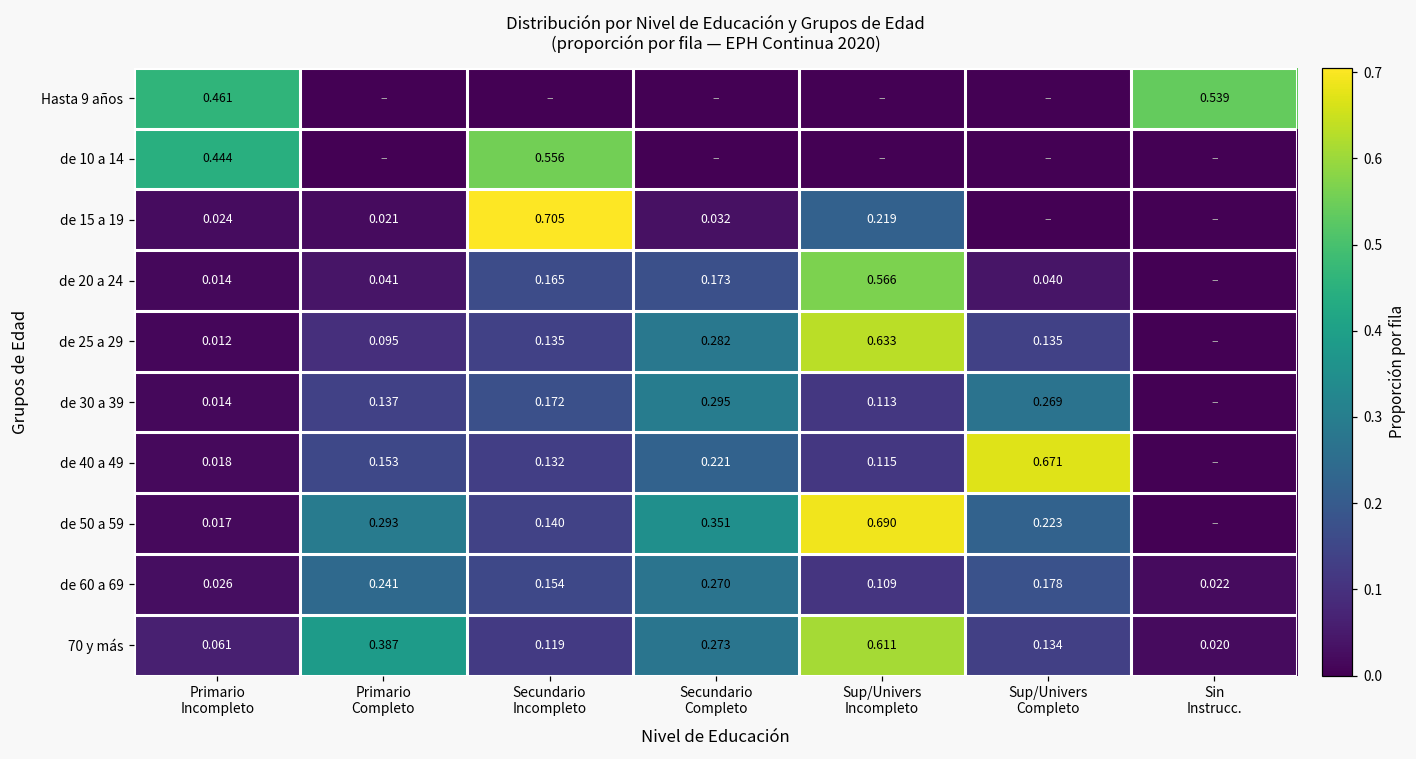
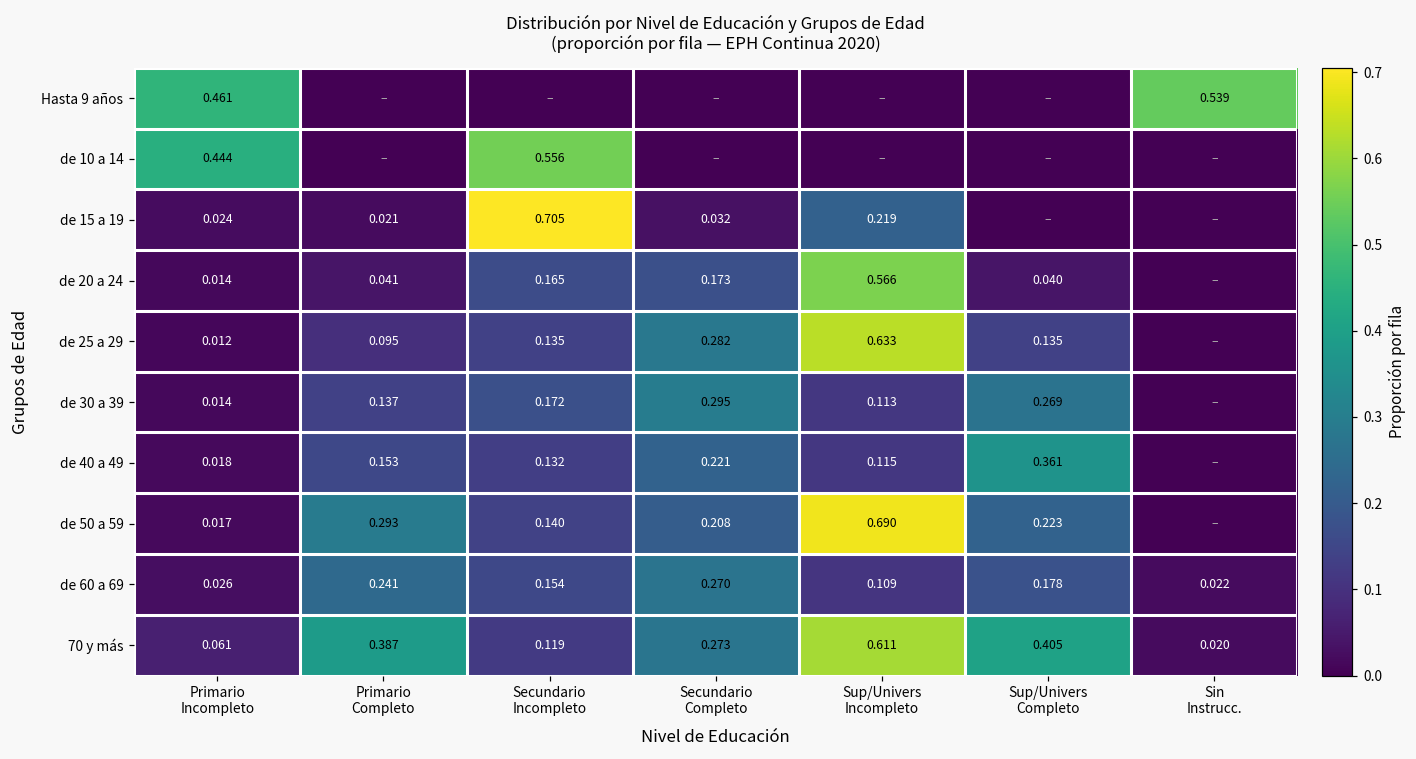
de 40 a 49, Sup/Univers Completo: 0.671 -> 0.361
de 50 a 59, Secundario Completo: 0.351 -> 0.208
70 y más, Sup/Univers Completo: 0.134 -> 0.405
